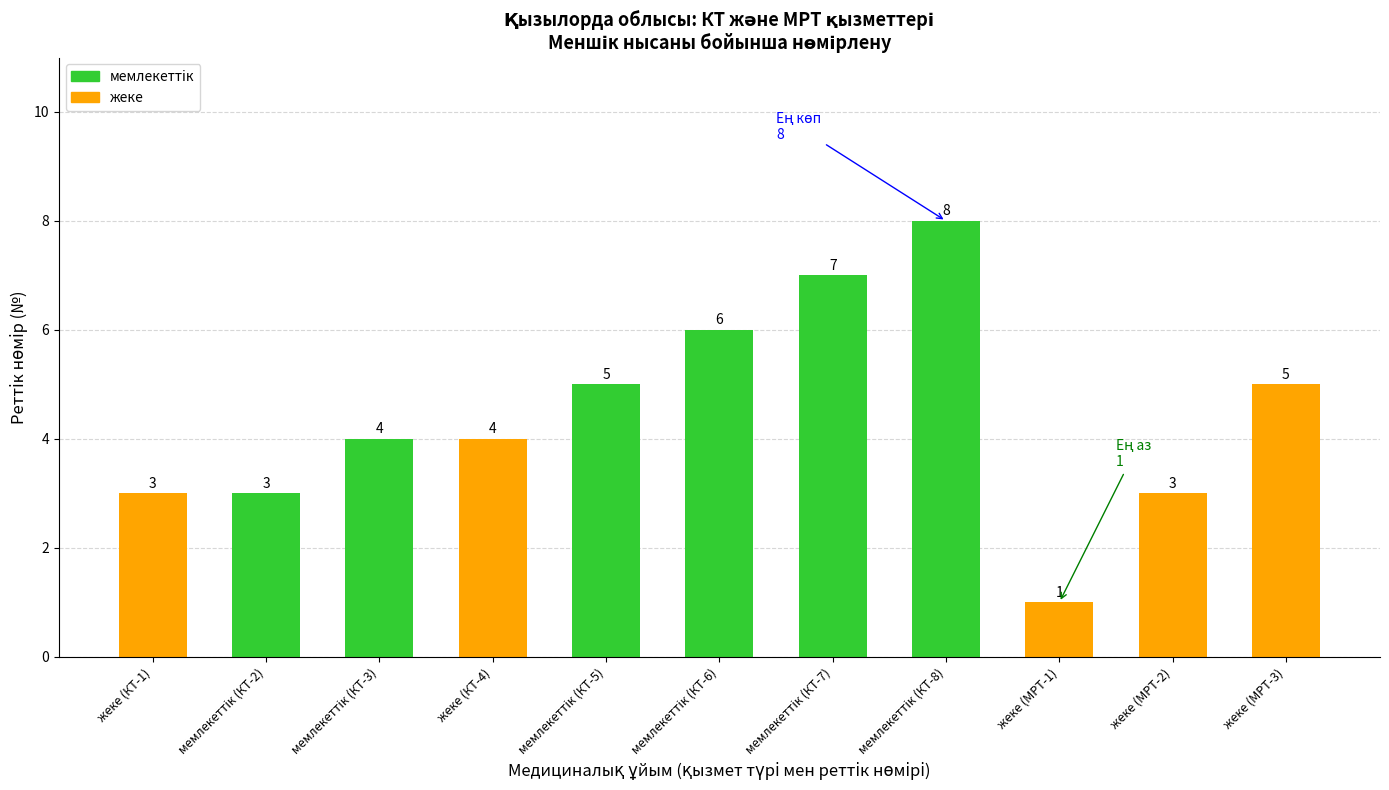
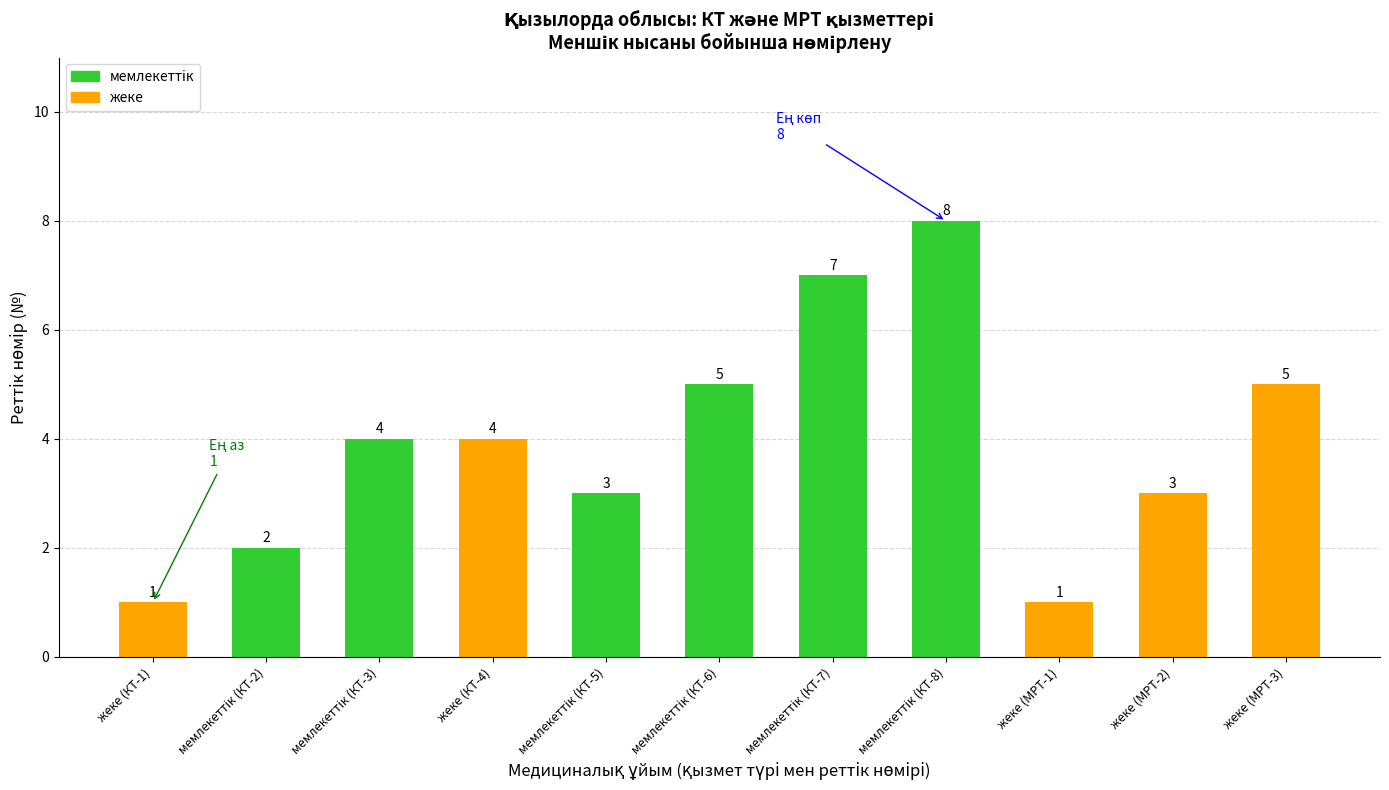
жеке (КТ-1): 3 -> 1
мемлекеттік (КТ-2): 3 -> 2
мемлекеттік (КТ-5): 5 -> 3
мемлекеттік (КТ-6): 6 -> 5
